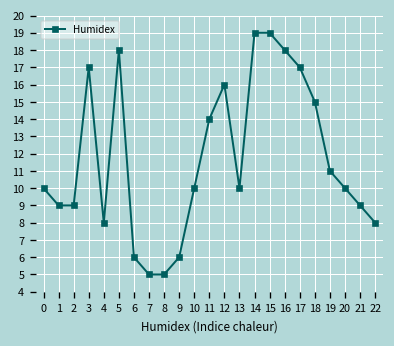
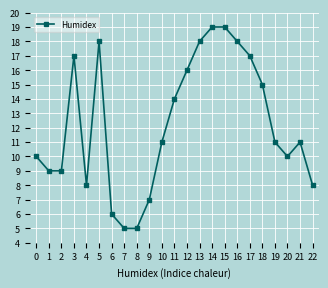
9: 6 -> 7
10: 10 -> 11
13: 10 -> 18
21: 9 -> 11
